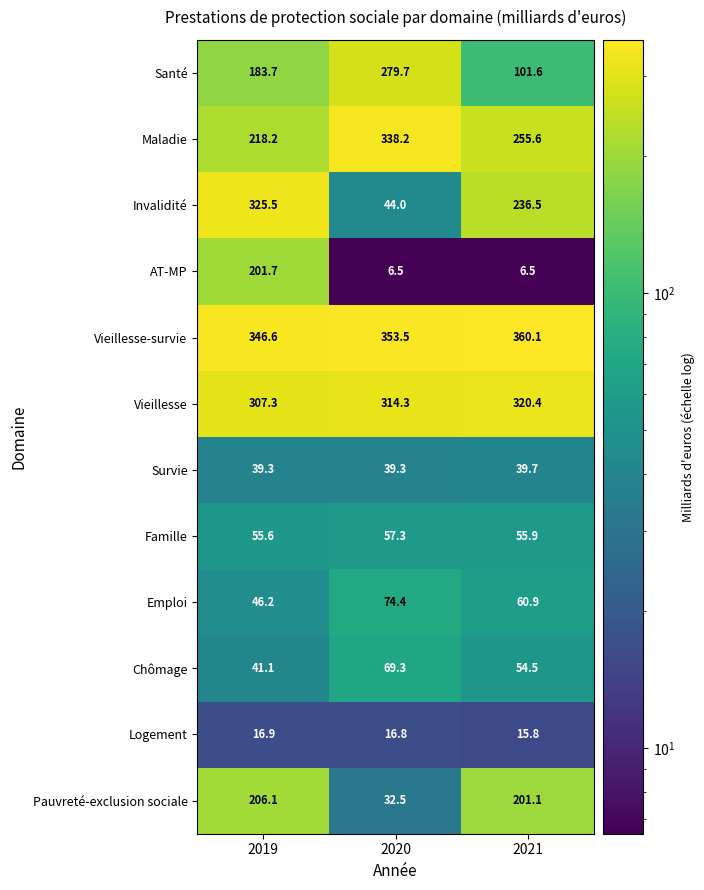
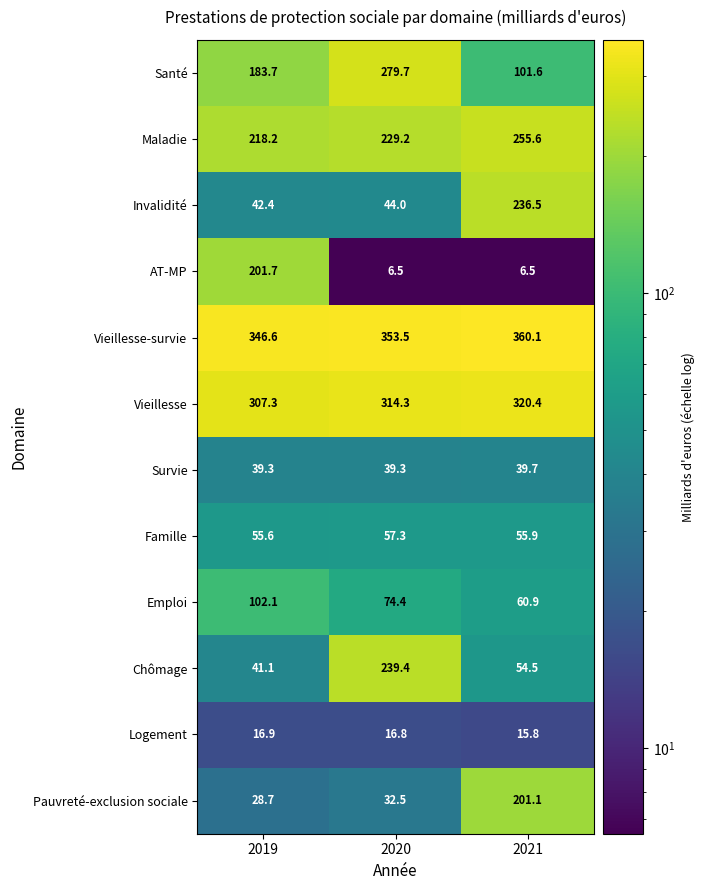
Maladie, 2020: 338.2 -> 229.2
Invalidité, 2019: 325.5 -> 42.4
Emploi, 2019: 46.2 -> 102.1
Chômage, 2020: 69.3 -> 239.4
Pauvreté-exclusion sociale, 2019: 206.1 -> 28.7
